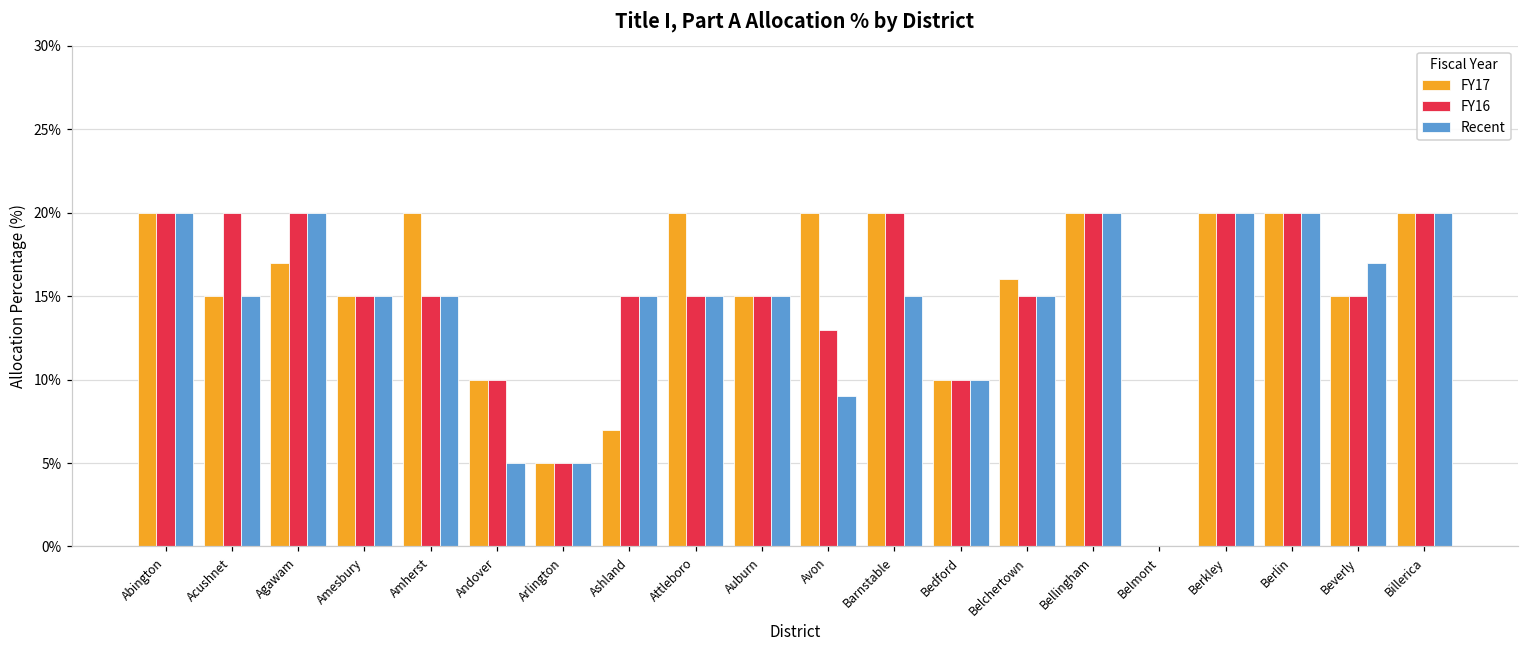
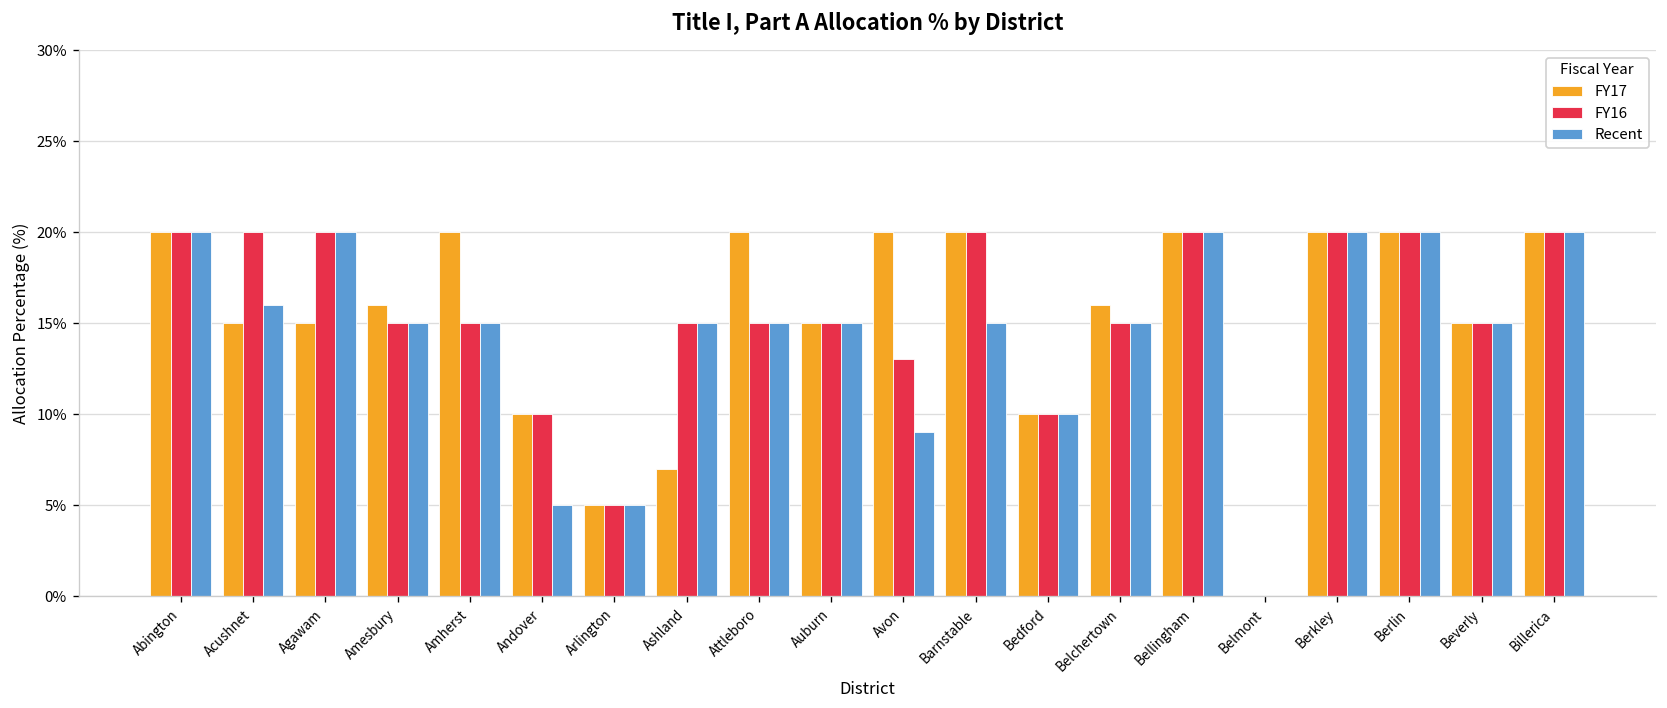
Recent, Acushnet: 15% -> 16%
FY17, Agawam: 17% -> 15%
FY17, Amesbury: 15% -> 16%
Recent, Beverly: 17% -> 15%
